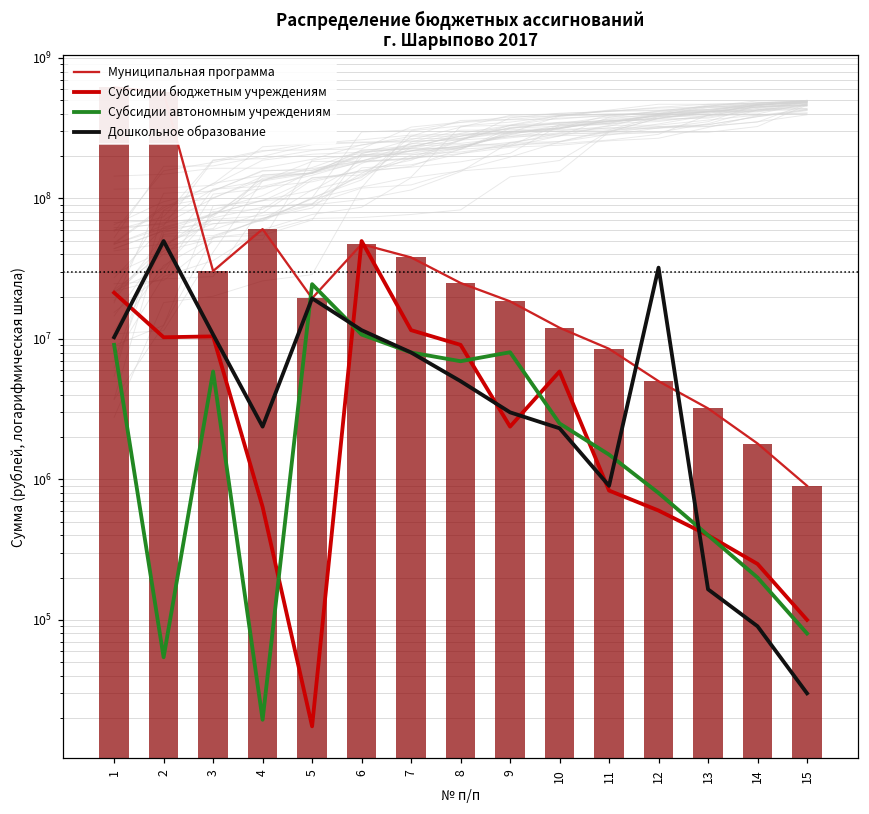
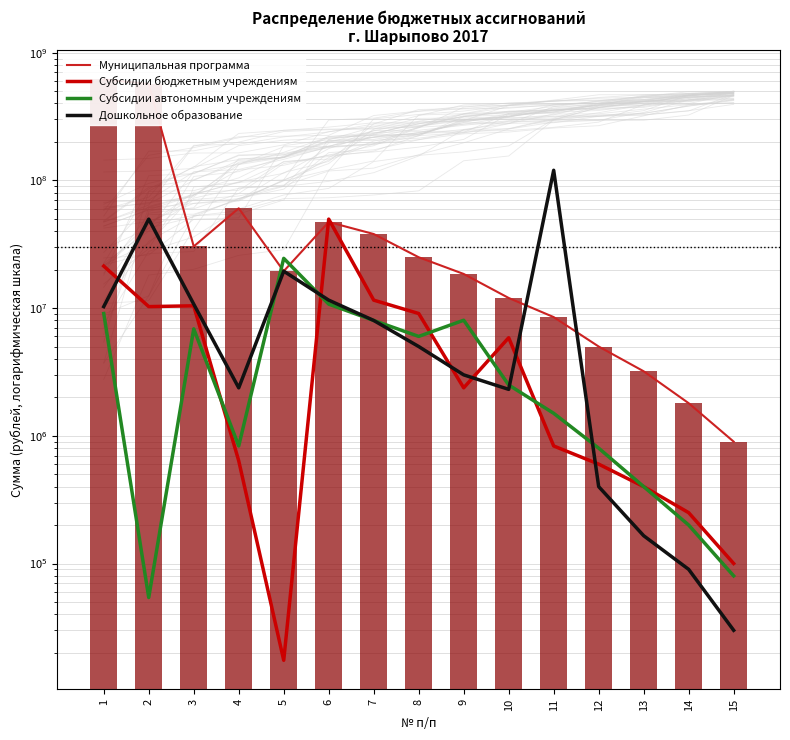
Субсидии автономным учреждениям, 3: 6000000 -> 7000000
Субсидии автономным учреждениям, 4: 19000 -> 800000
Субсидии автономным учреждениям, 8: 7000000 -> 6000000
Дошкольное образование, 11: 900000 -> 120000000
Дошкольное образование, 12: 32000000 -> 400000
